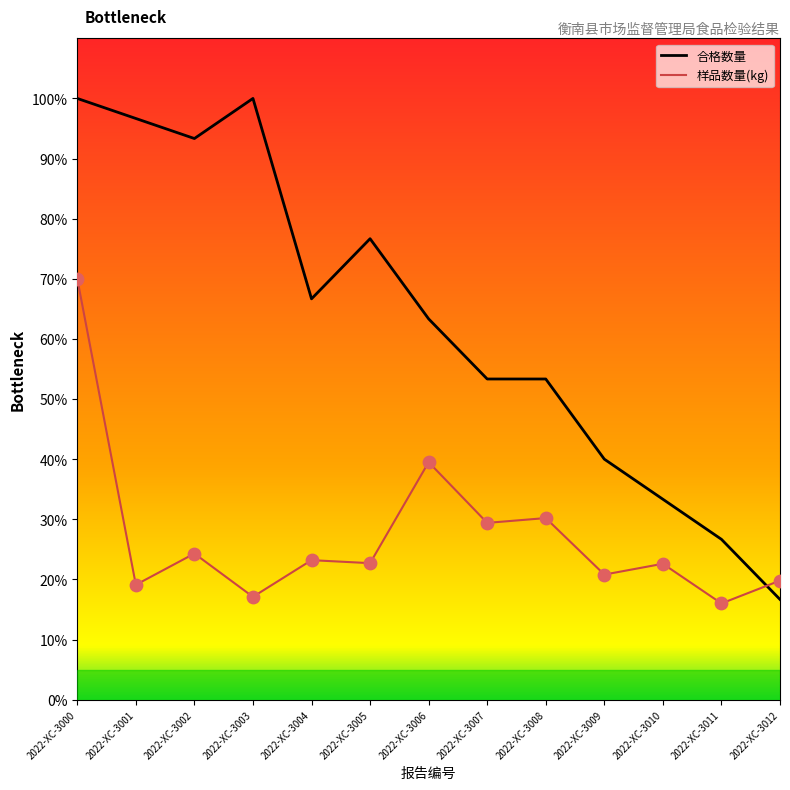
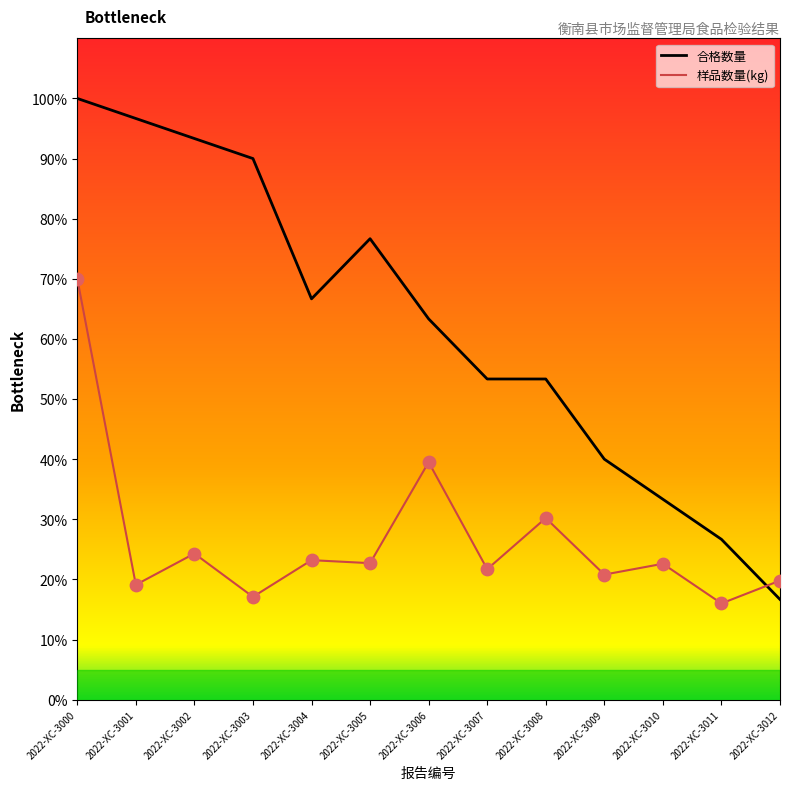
合格数量, 2022-XC-3003: 100% -> 90%
样品数量(kg), 2022-XC-3007: 29% -> 22%
